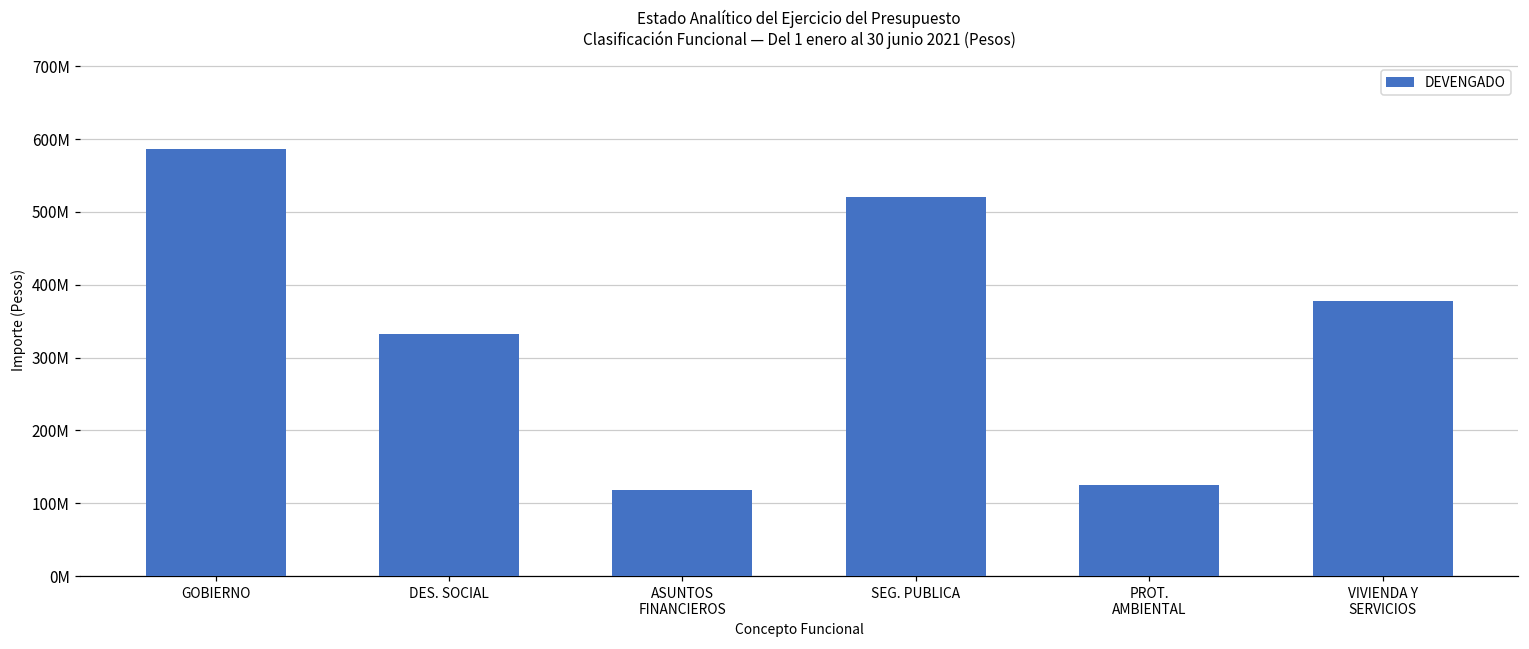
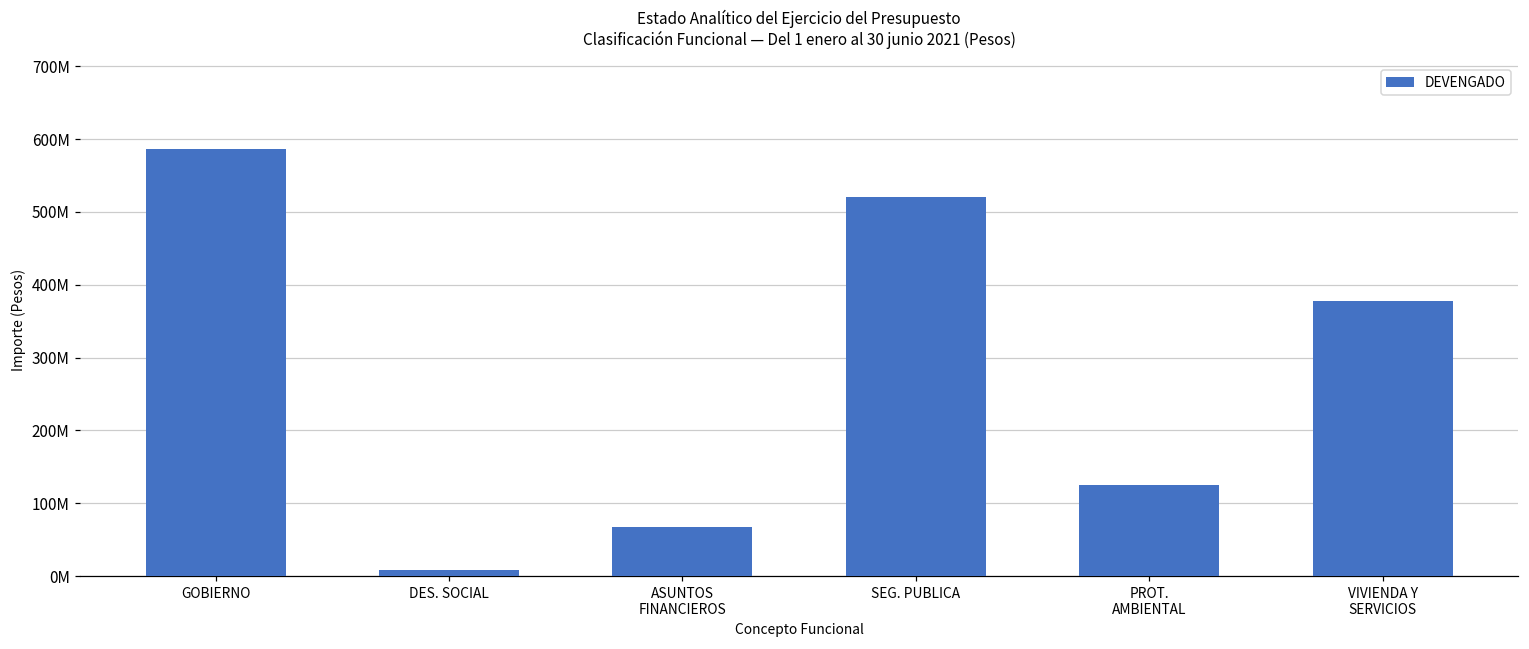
DES. SOCIAL: 330000000 -> 10000000
ASUNTOS FINANCIEROS: 120000000 -> 70000000
